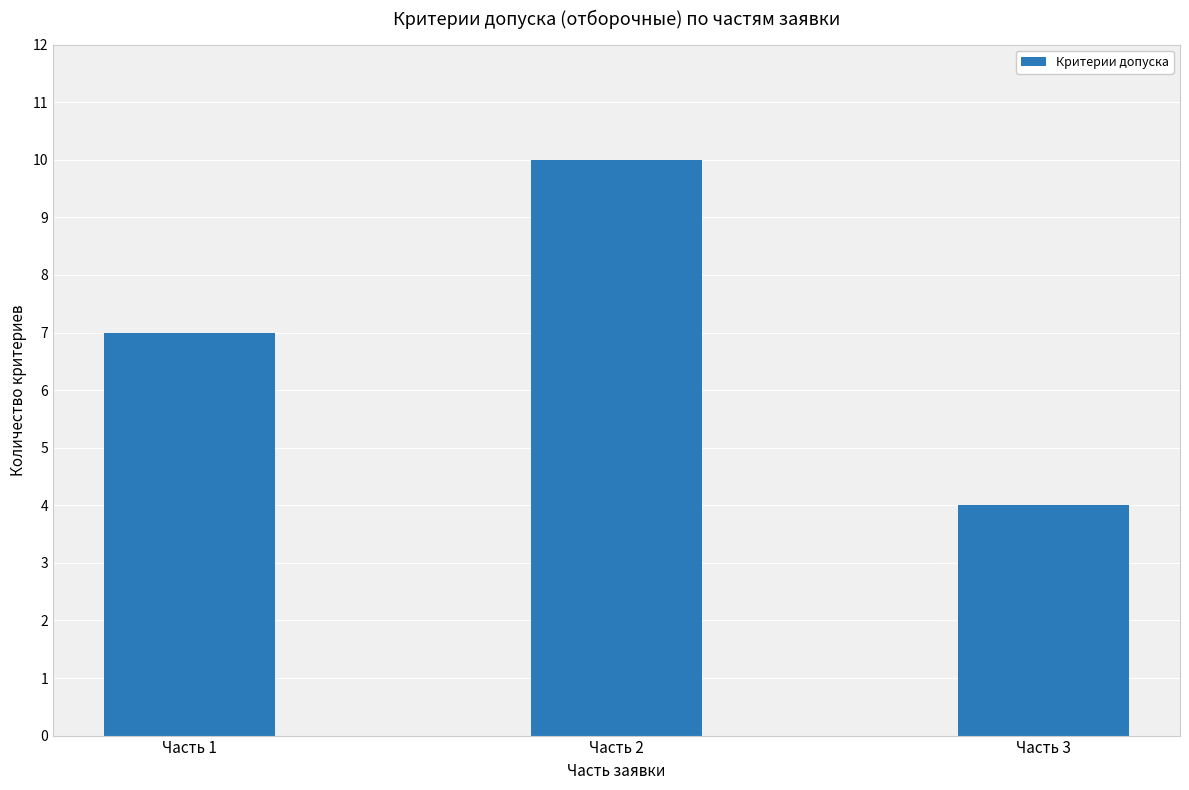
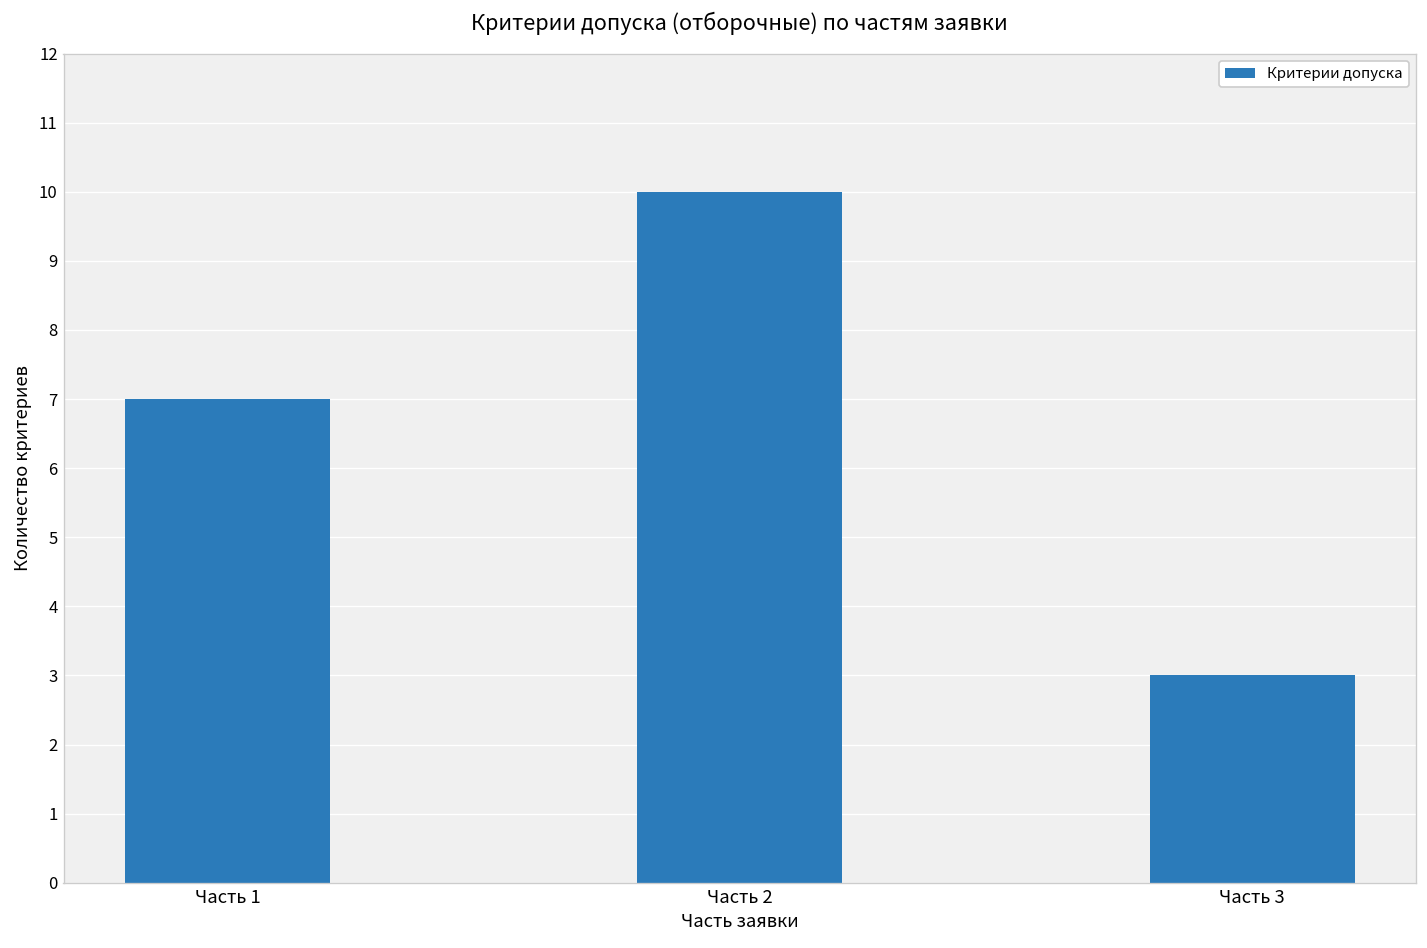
Часть 3: 4 -> 3
